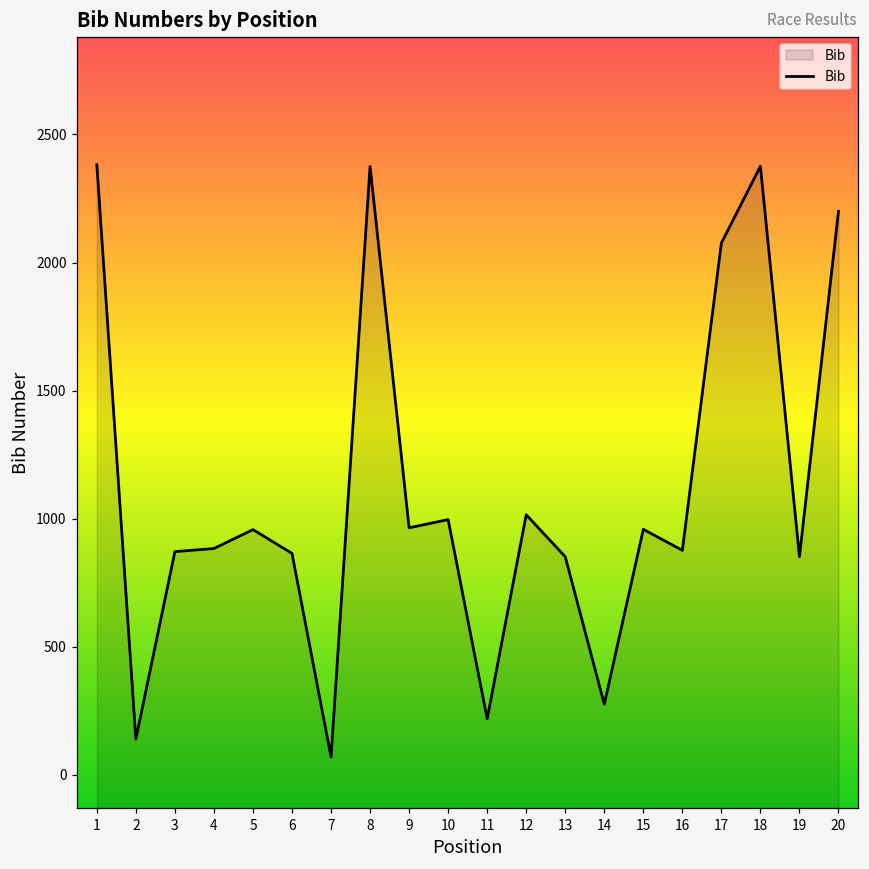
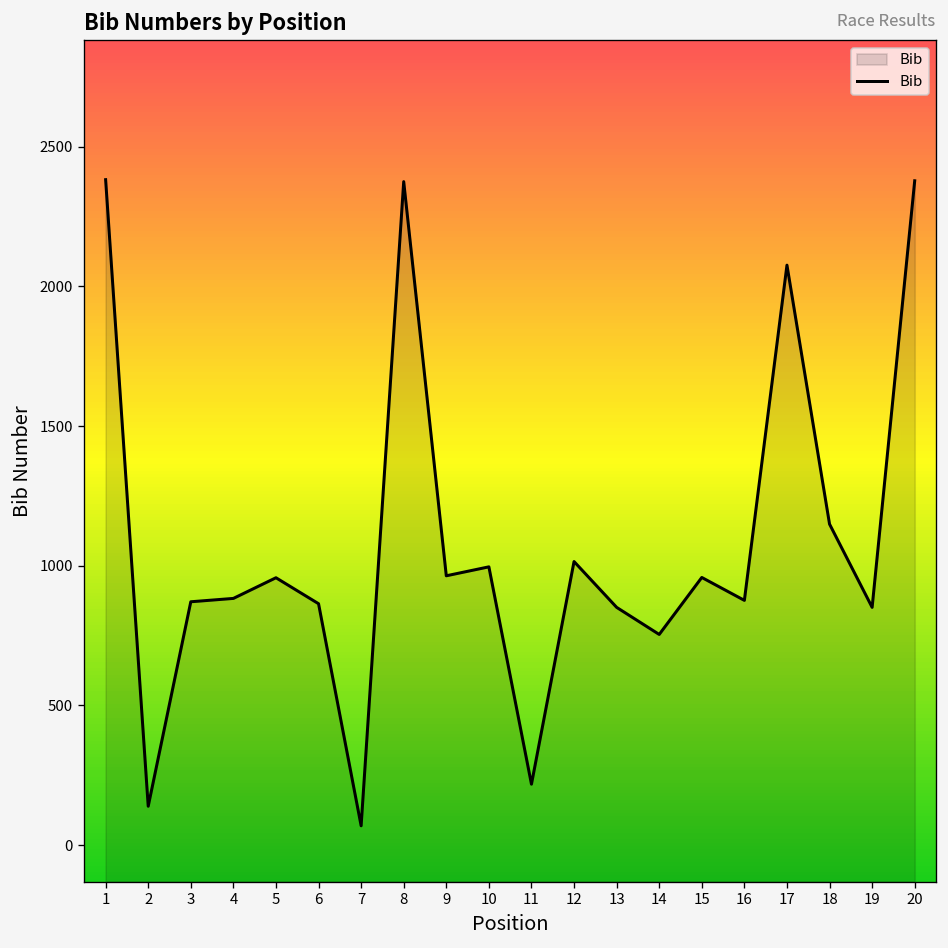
14: 280 -> 750
18: 2380 -> 1150
20: 2200 -> 2380
